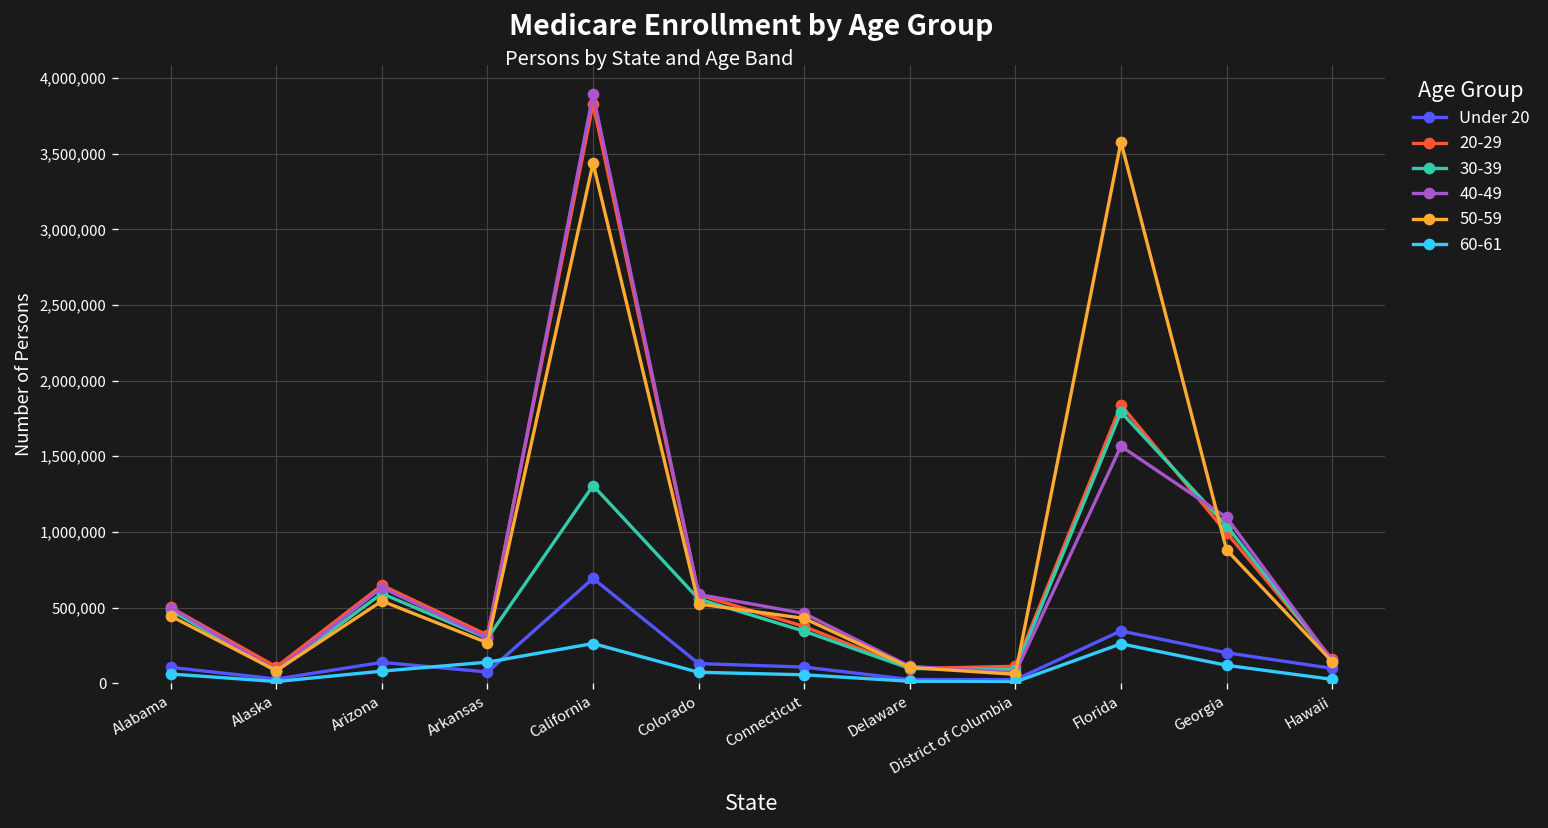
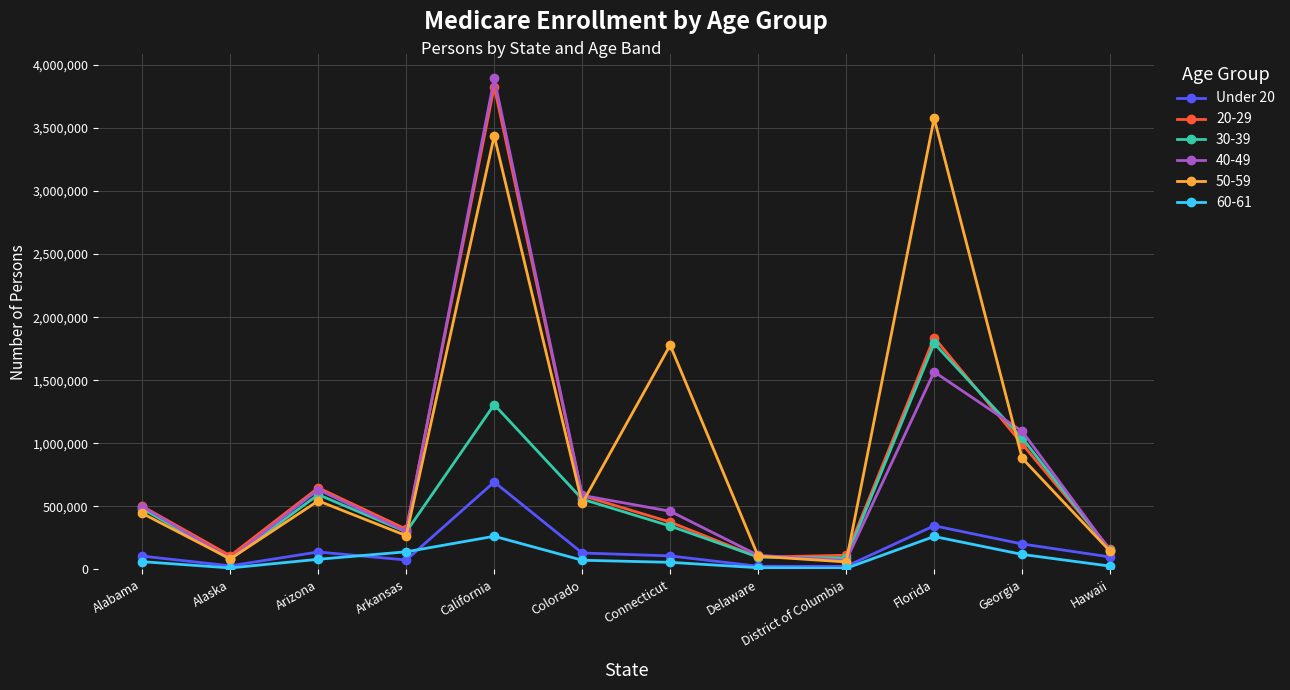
50-59, Connecticut: 430,000 -> 1,780,000
